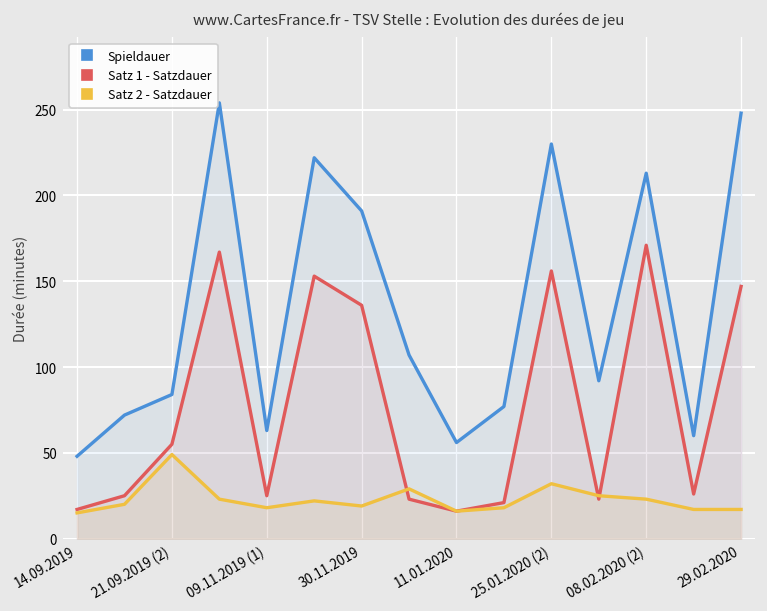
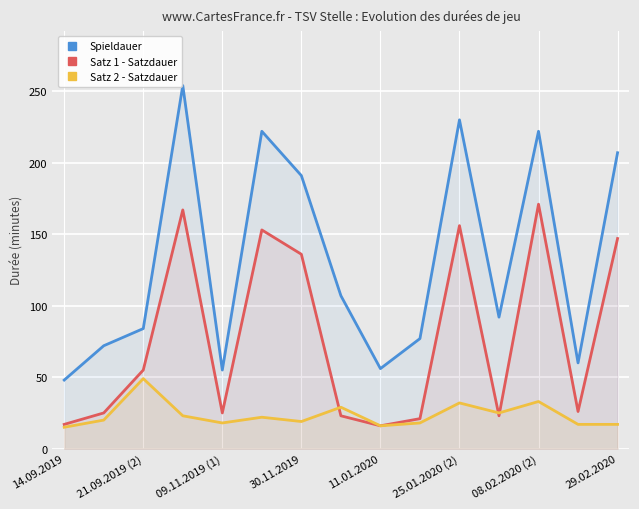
Spieldauer, 09.11.2019 (1): 63 -> 55
Spieldauer, 08.02.2020 (2): 213 -> 222
Satz 2 - Satzdauer, 08.02.2020 (2): 23 -> 33
Spieldauer, 29.02.2020: 248 -> 207
